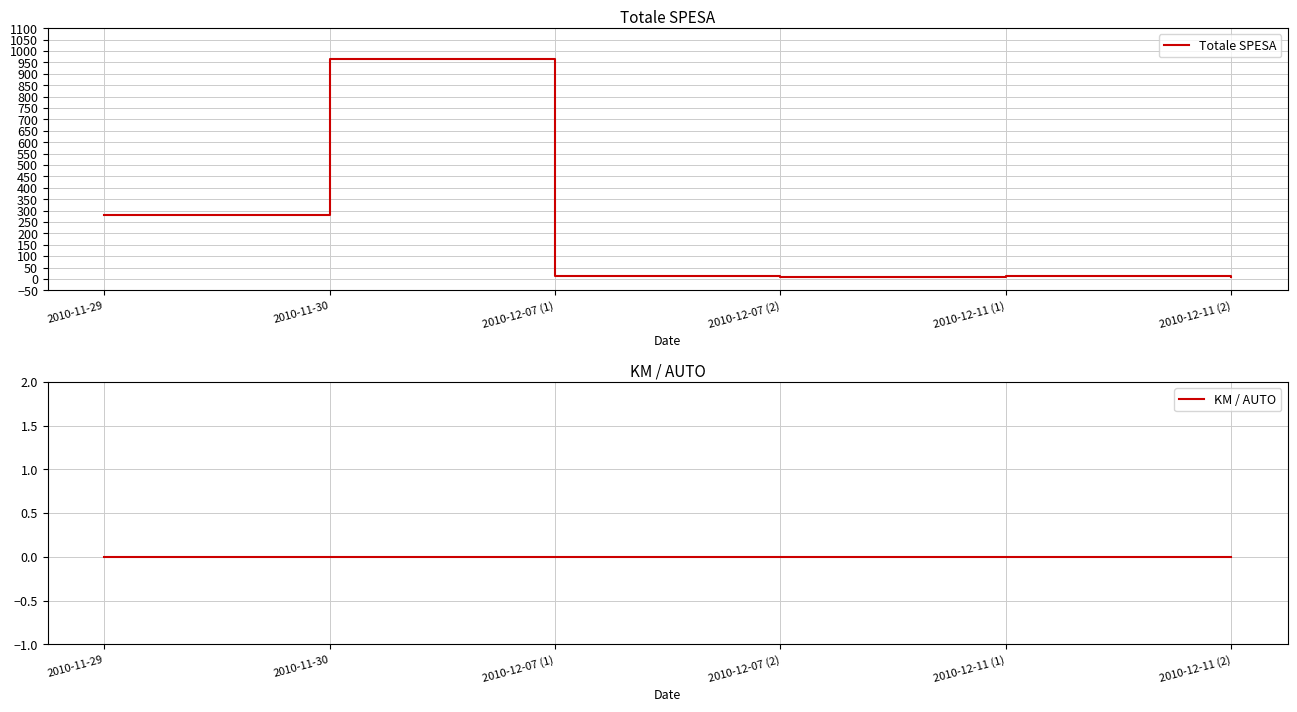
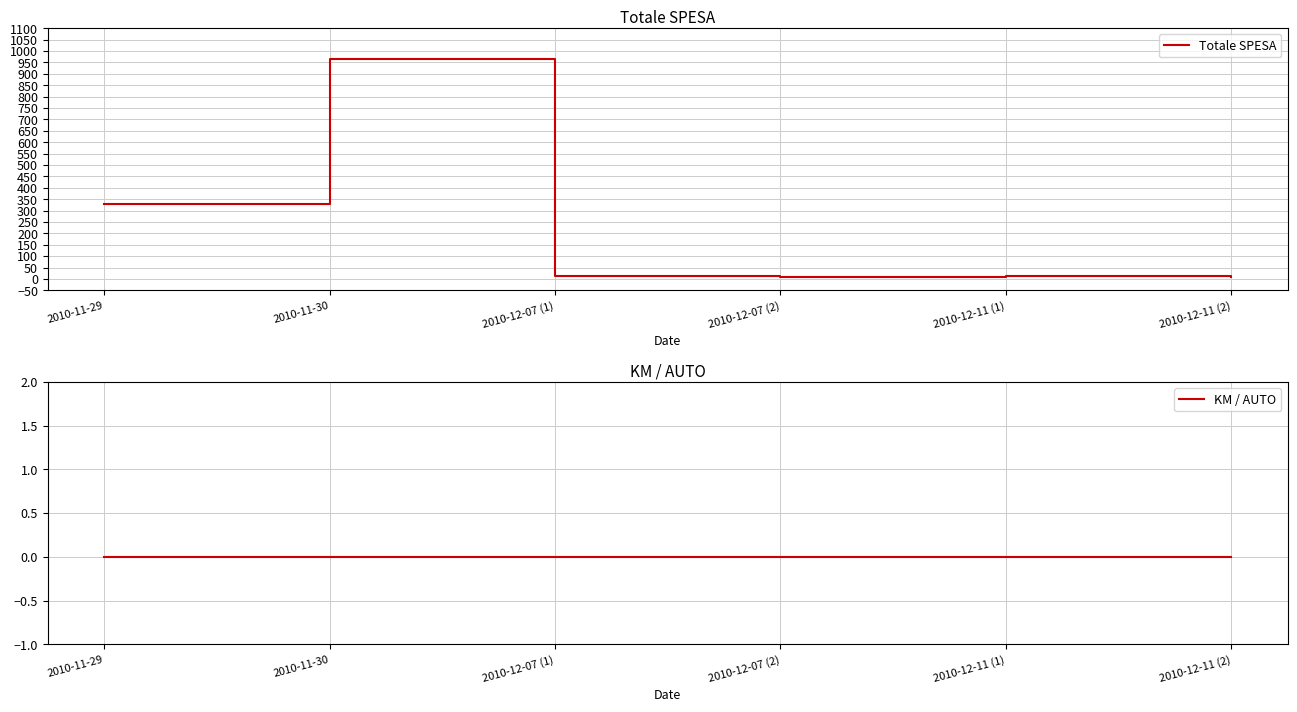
Totale SPESA, 2010-11-29: 280 -> 330
